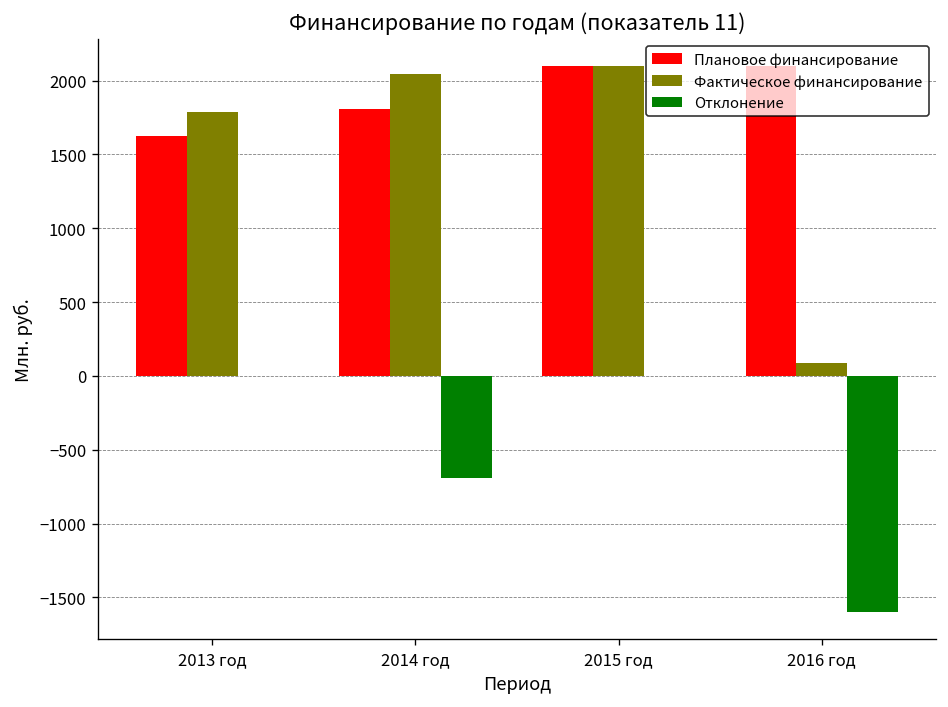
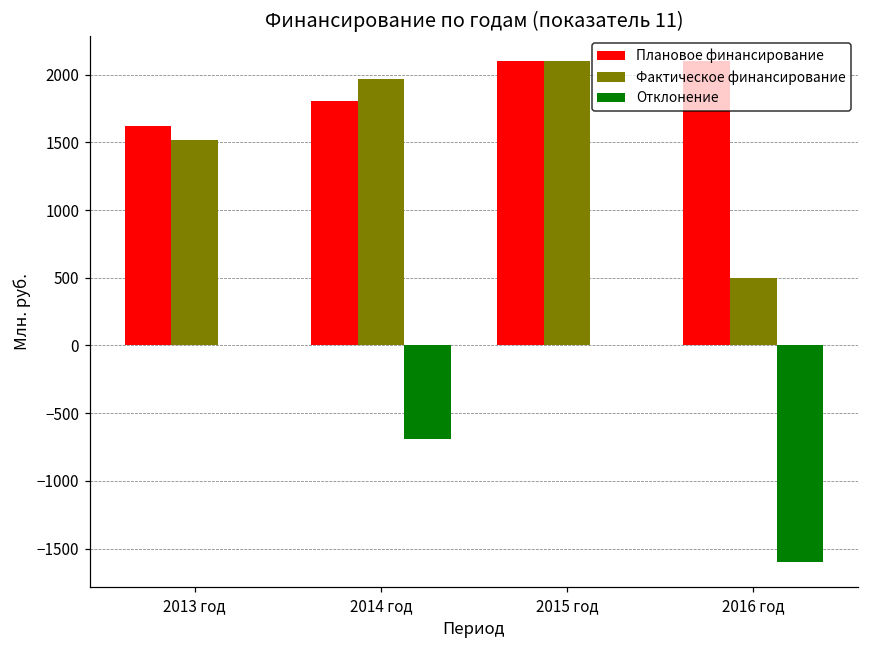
Фактическое финансирование, 2013 год: 1790 -> 1520
Фактическое финансирование, 2014 год: 2040 -> 1970
Фактическое финансирование, 2016 год: 90 -> 500
